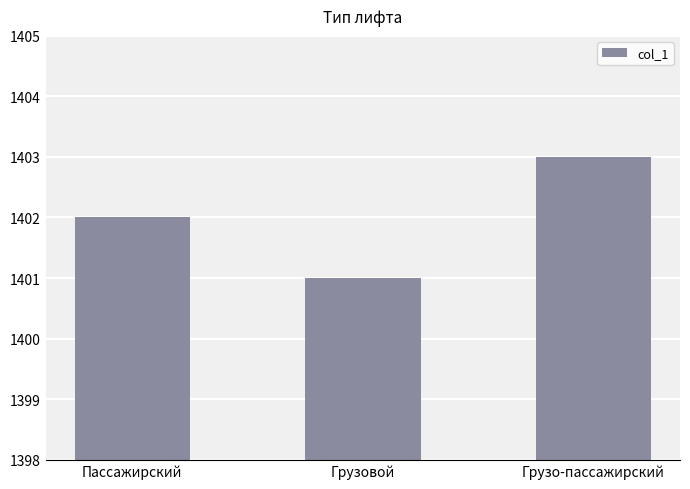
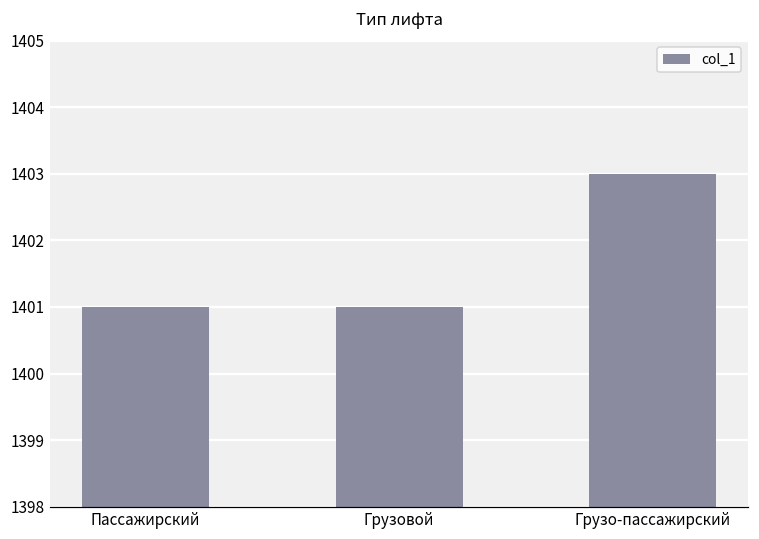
Пассажирский: 1402 -> 1401
